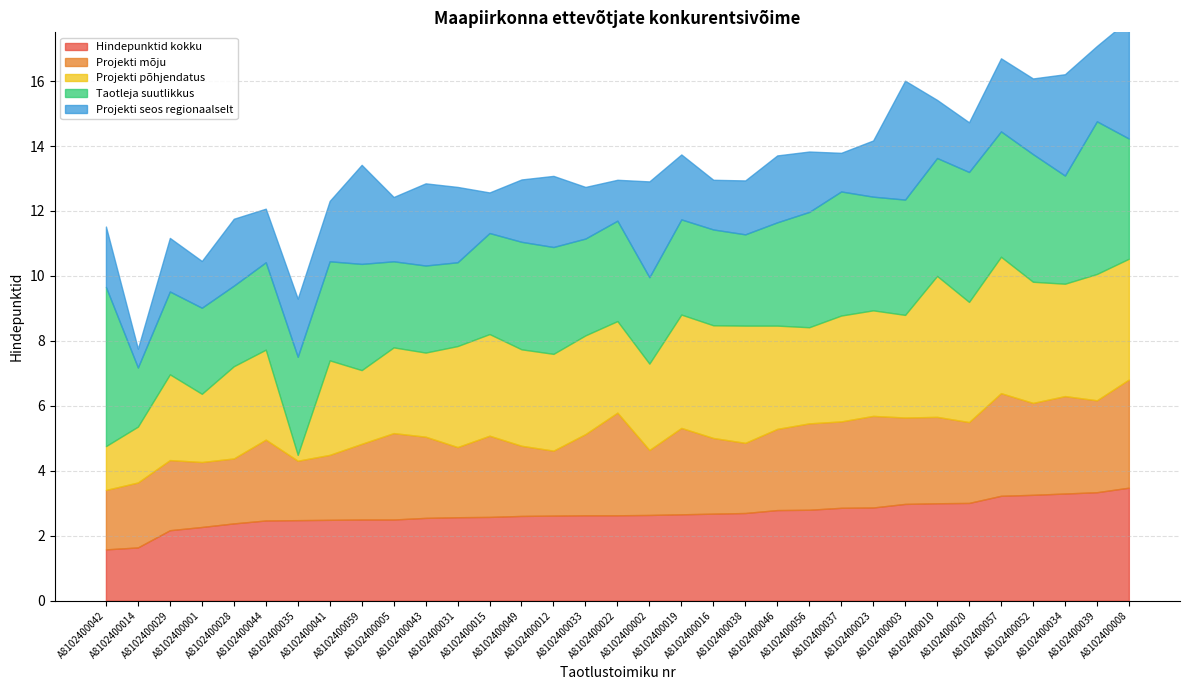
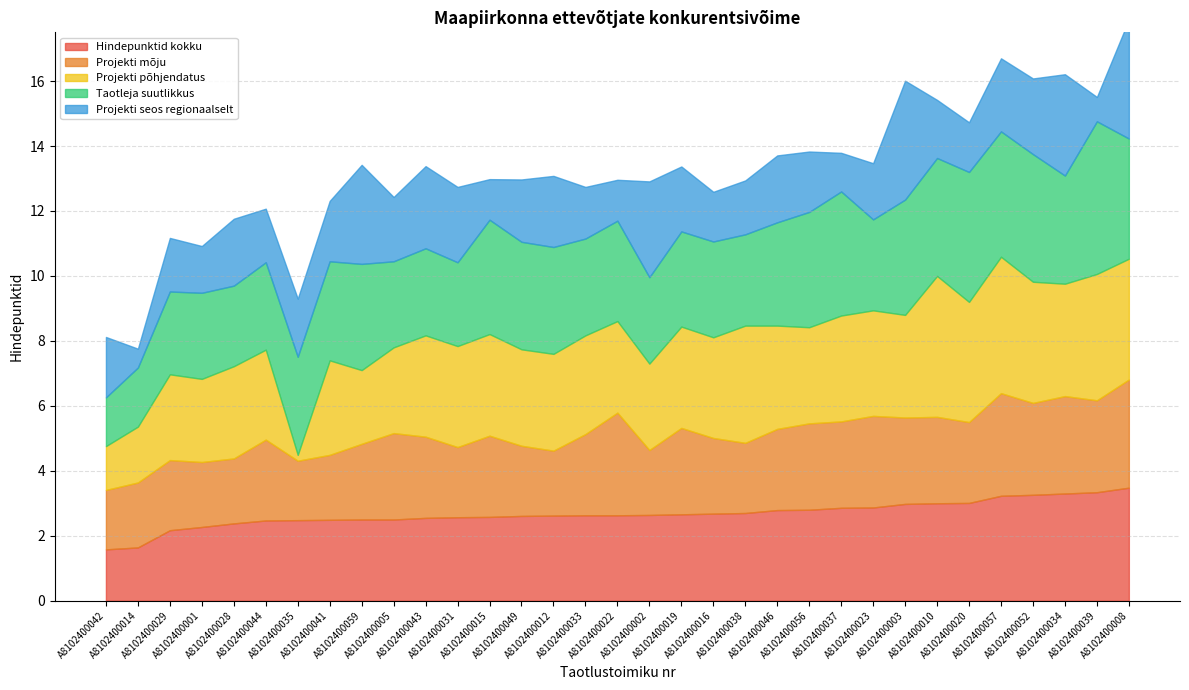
Taotleja suutlikkus, A8102400042: 4.9 -> 1.5
Projekti põhjendatus, A8102400001: 2.1 -> 2.6
Projekti põhjendatus, A8102400043: 2.6 -> 3.1
Taotleja suutlikkus, A8102400015: 3.1 -> 3.5
Projekti põhjendatus, A8102400019: 3.5 -> 3.1
Projekti põhjendatus, A8102400016: 3.5 -> 3.1
Taotleja suutlikkus, A8102400023: 3.5 -> 2.8
Projekti seos regionaalselt, A8102400039: 2.3 -> 0.8
